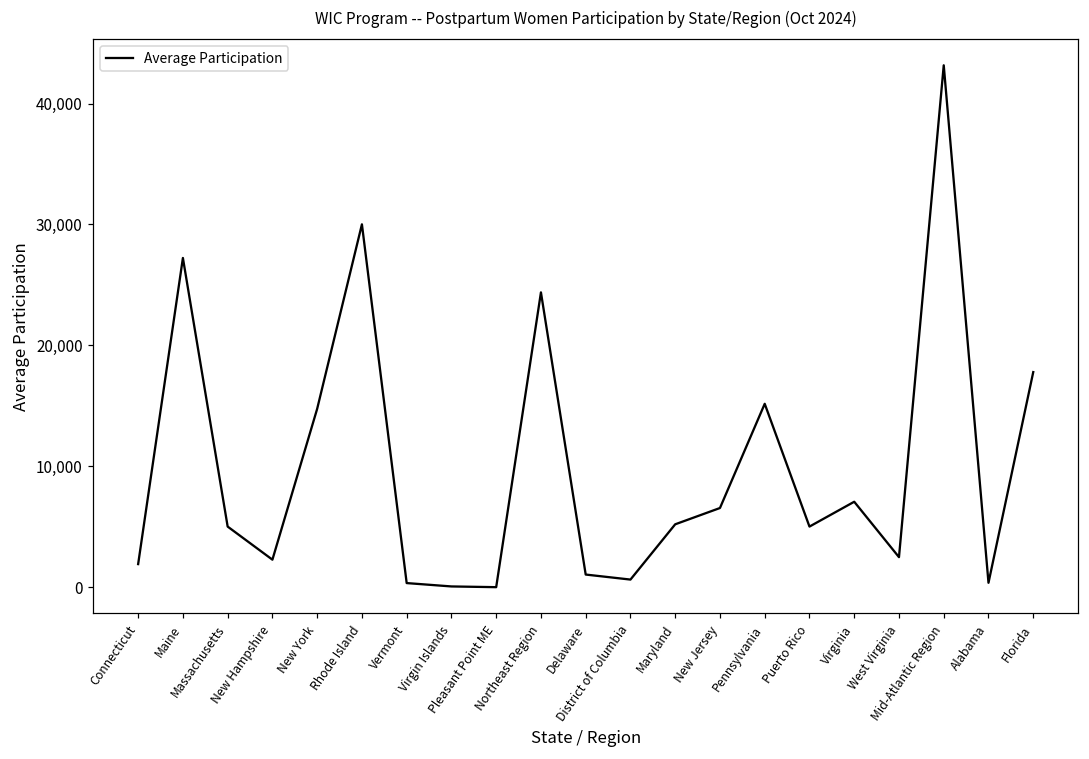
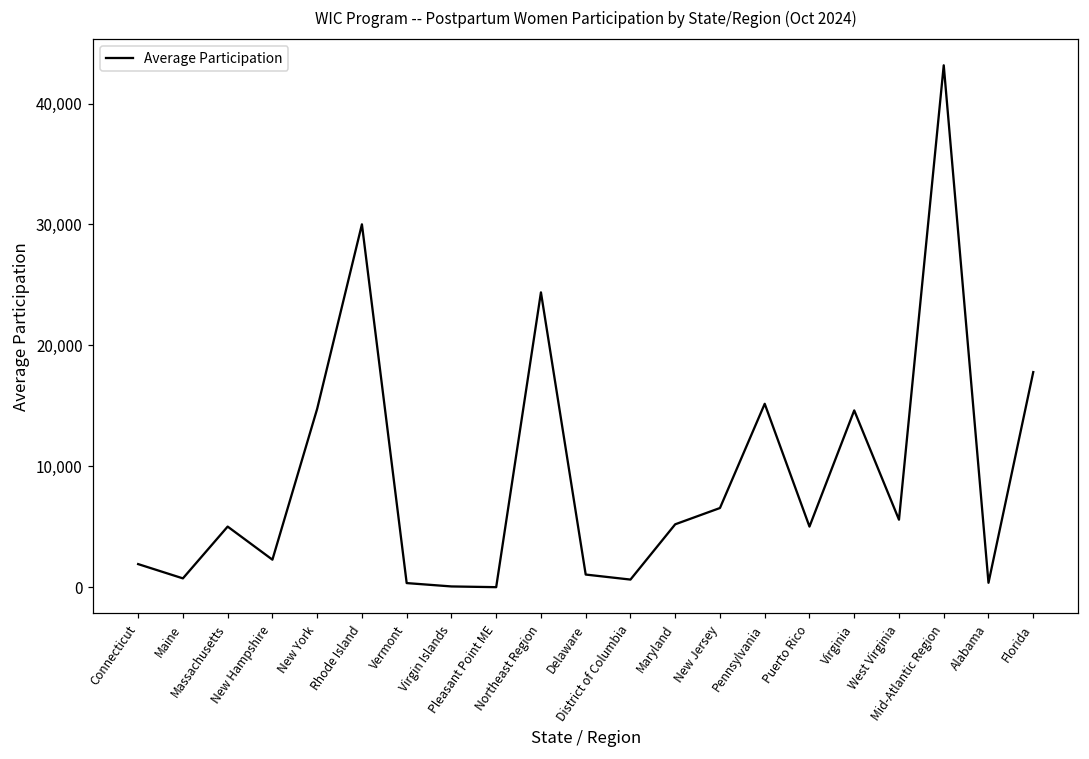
Maine: 27,200 -> 700
Virginia: 7,100 -> 14,600
West Virginia: 2,500 -> 5,600
